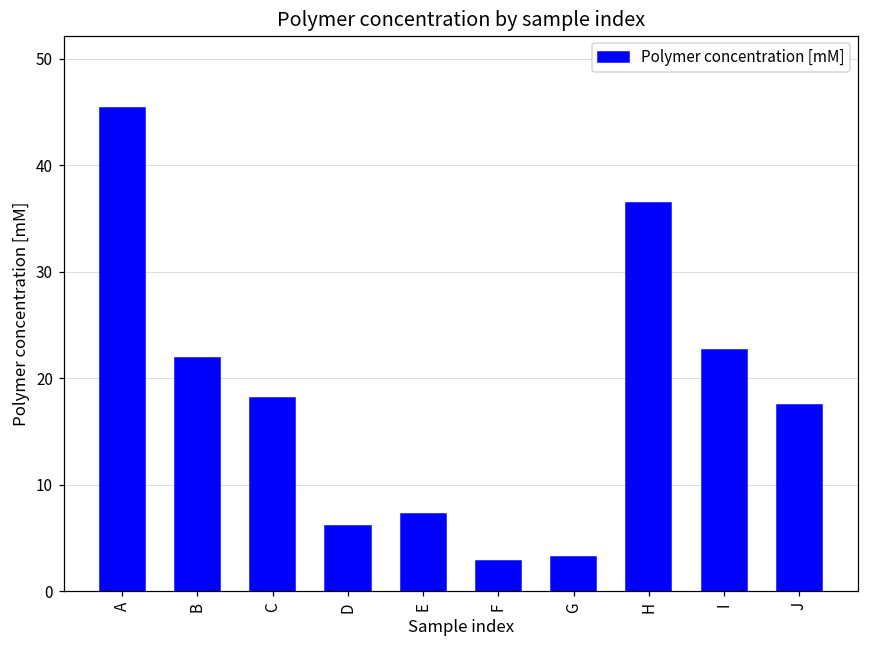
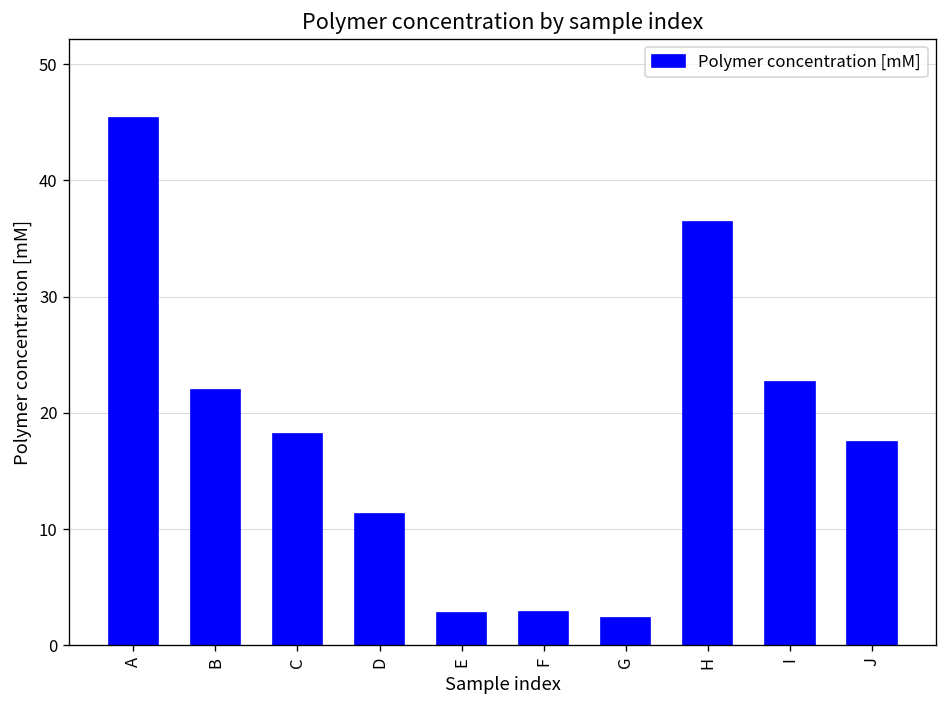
D: 6 -> 11
E: 7 -> 3
G: 3 -> 2
